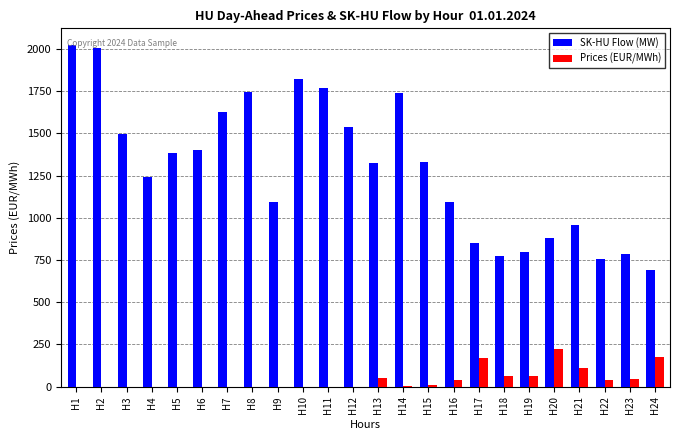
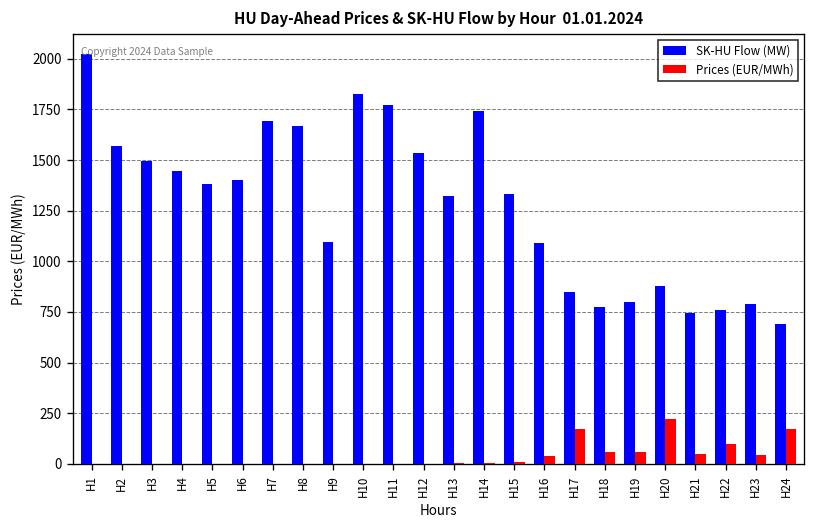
SK-HU Flow (MW), H2: 2010 -> 1570
SK-HU Flow (MW), H4: 1240 -> 1440
SK-HU Flow (MW), H7: 1620 -> 1690
SK-HU Flow (MW), H8: 1740 -> 1670
Prices (EUR/MWh), H13: 50 -> 0
SK-HU Flow (MW), H21: 960 -> 740
Prices (EUR/MWh), H21: 110 -> 50
Prices (EUR/MWh), H22: 40 -> 100
